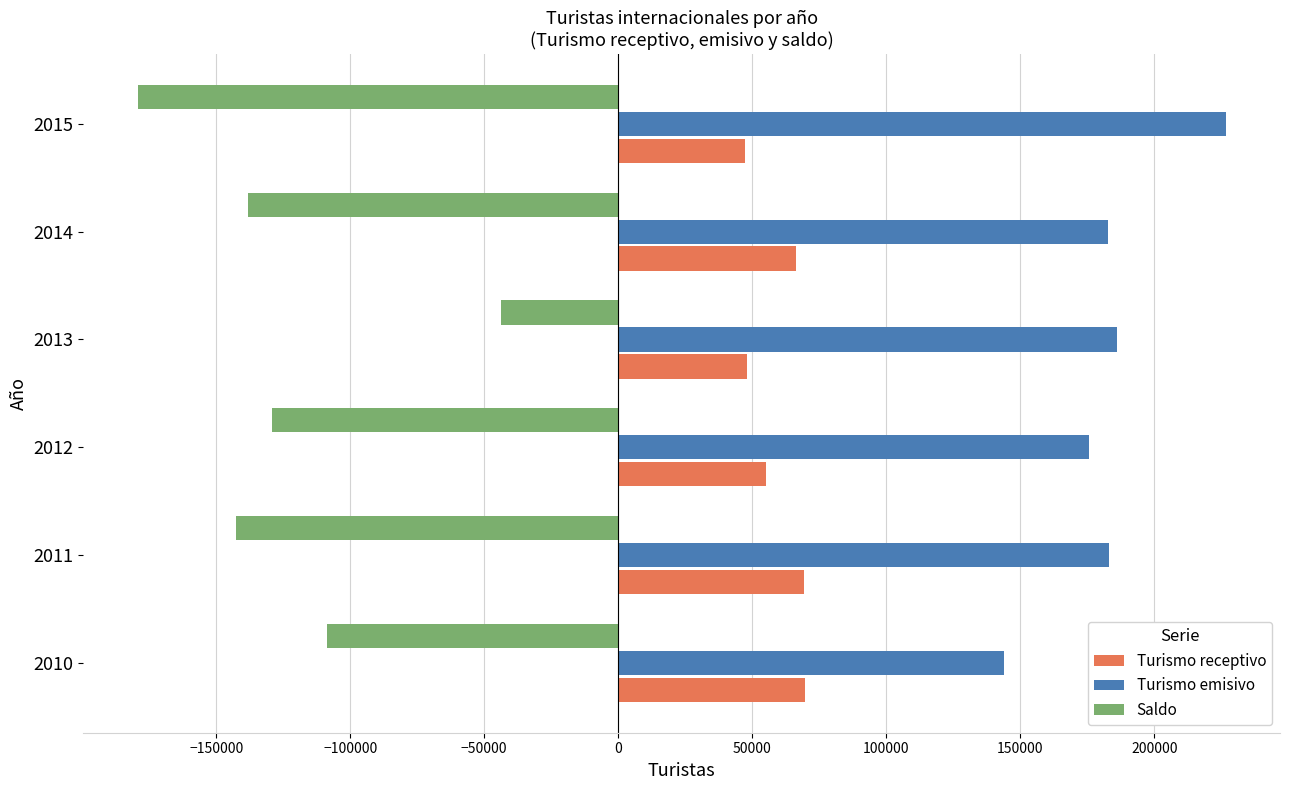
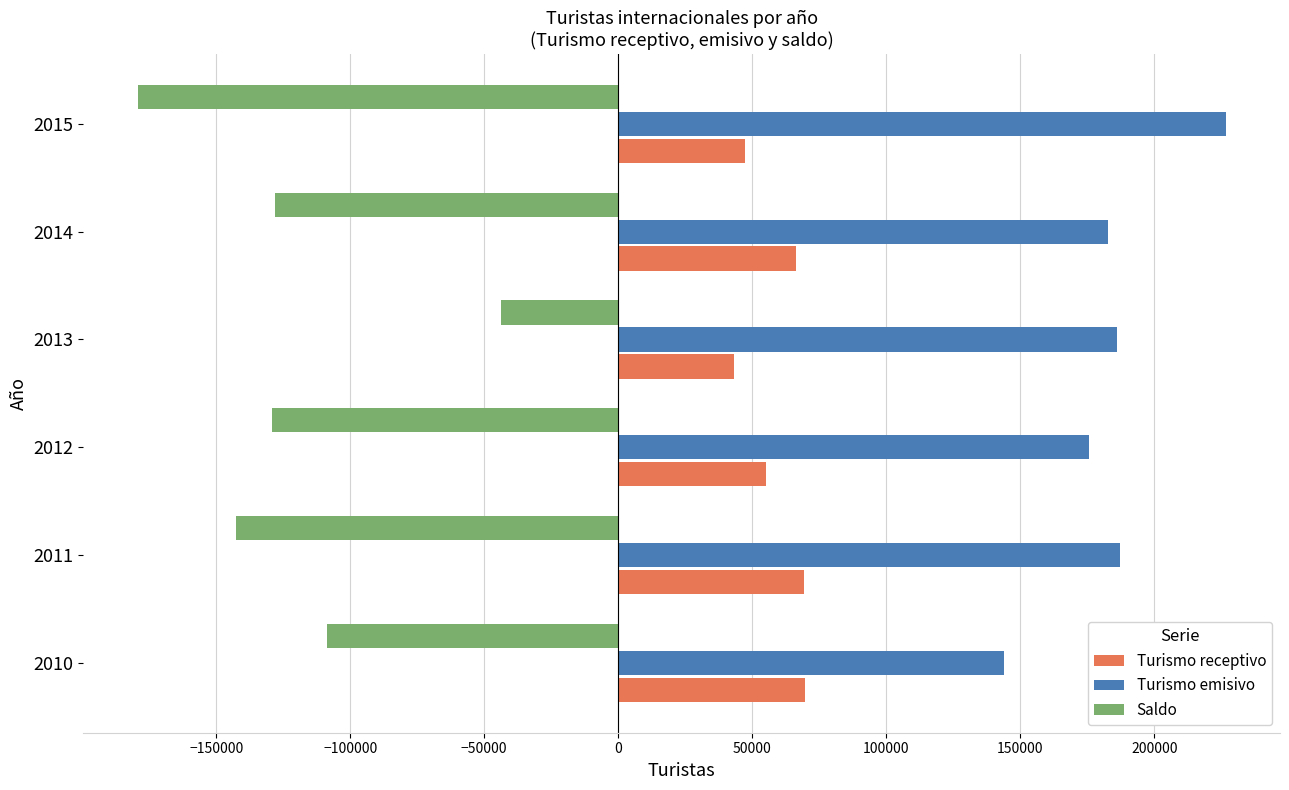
Saldo, 2014: -138000 -> -128000
Turismo receptivo, 2013: 48000 -> 43000
Turismo emisivo, 2011: 183000 -> 187000
